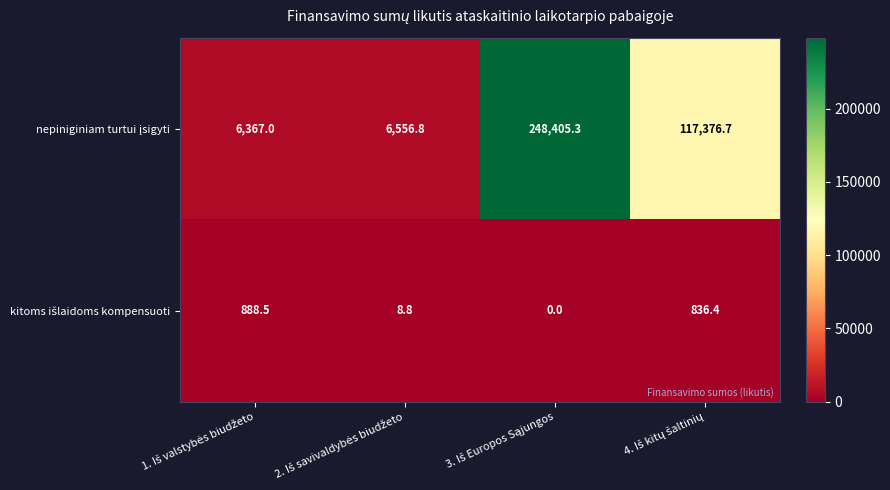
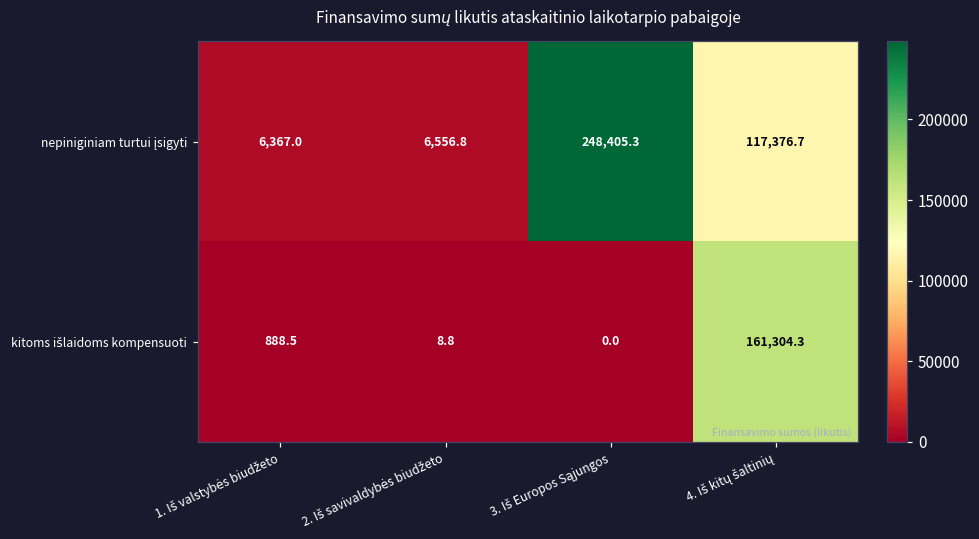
kitoms išlaidoms kompensuoti, 4. Iš kitų šaltinių: 836.4 -> 161,304.3
